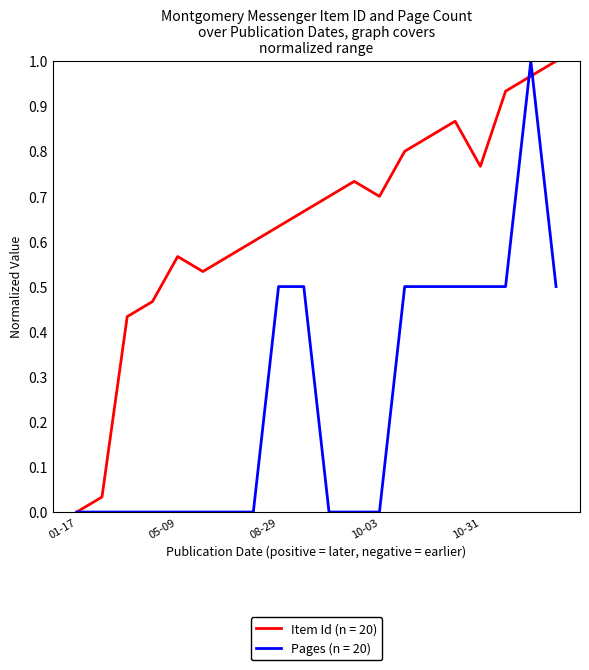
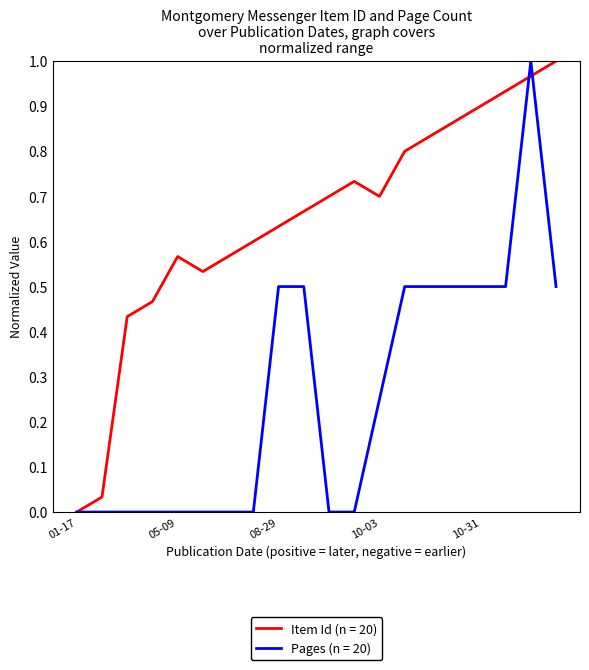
Pages (n = 20), 10-03: 0.00 -> 0.25
Item Id (n = 20), 10-31: 0.77 -> 0.90
